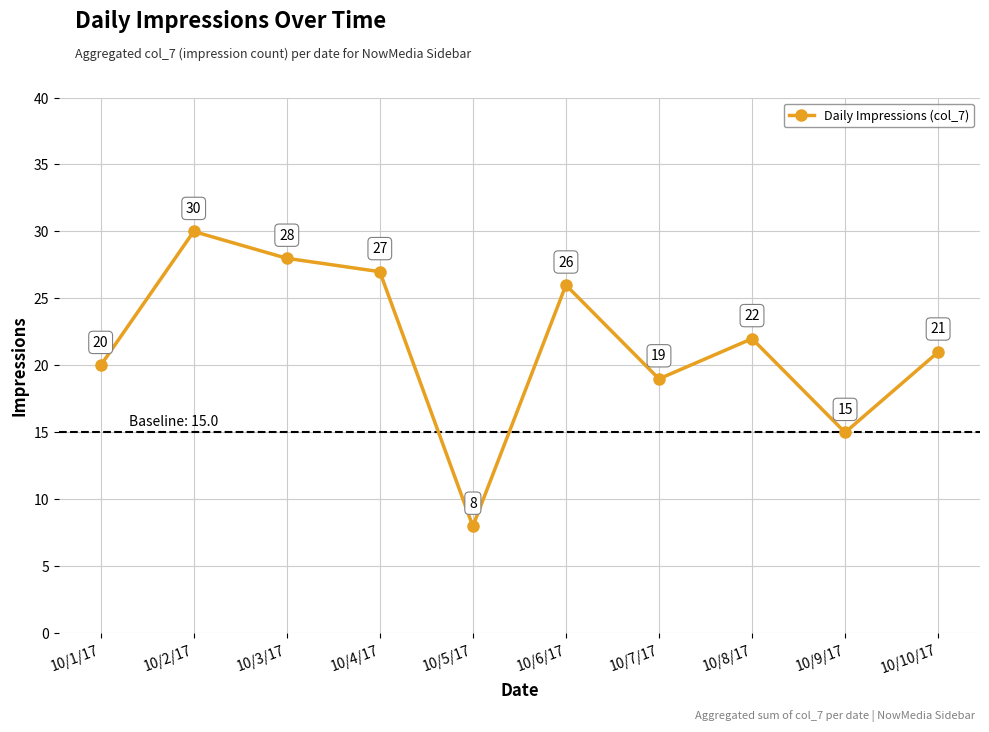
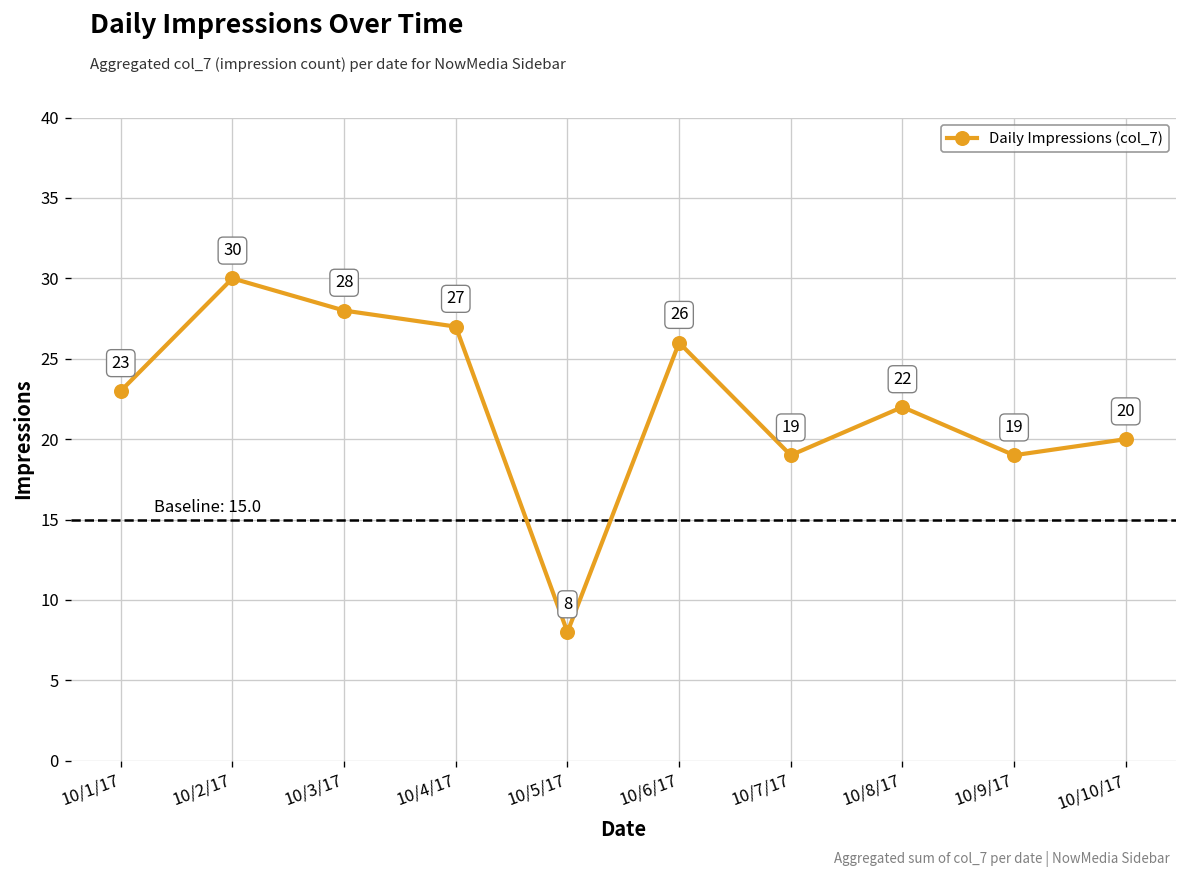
10/1/17: 20 -> 23
10/9/17: 15 -> 19
10/10/17: 21 -> 20
